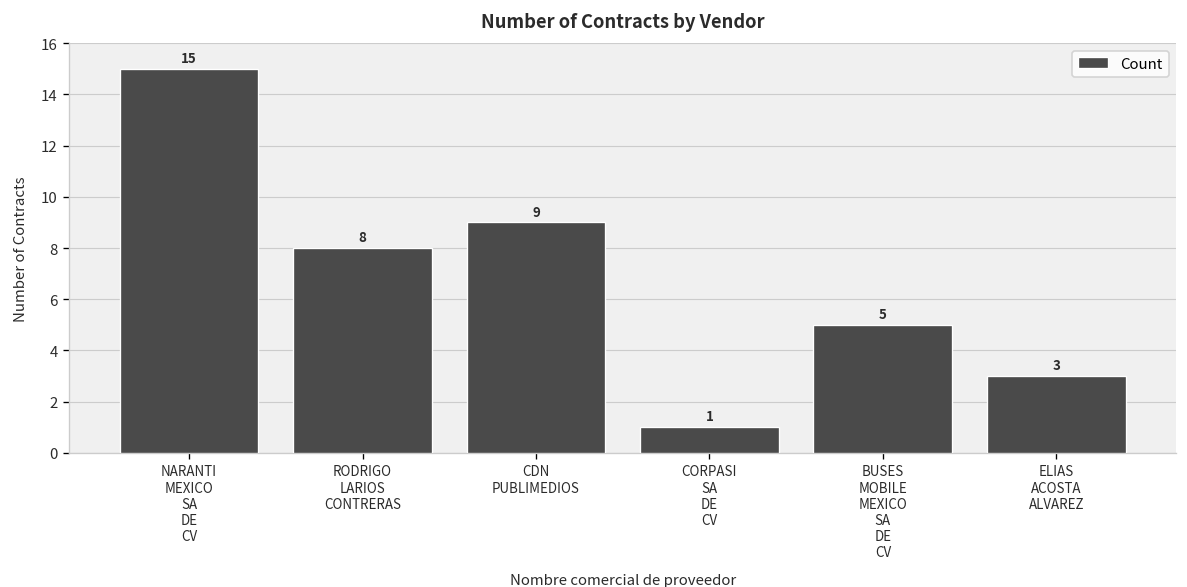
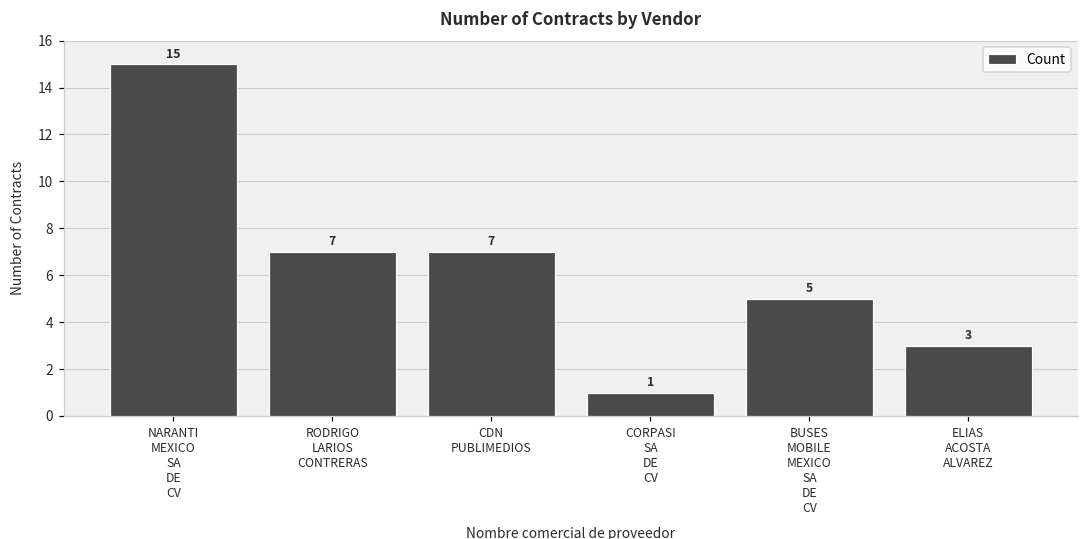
RODRIGO LARIOS CONTRERAS: 8 -> 7
CDN PUBLIMEDIOS: 9 -> 7
